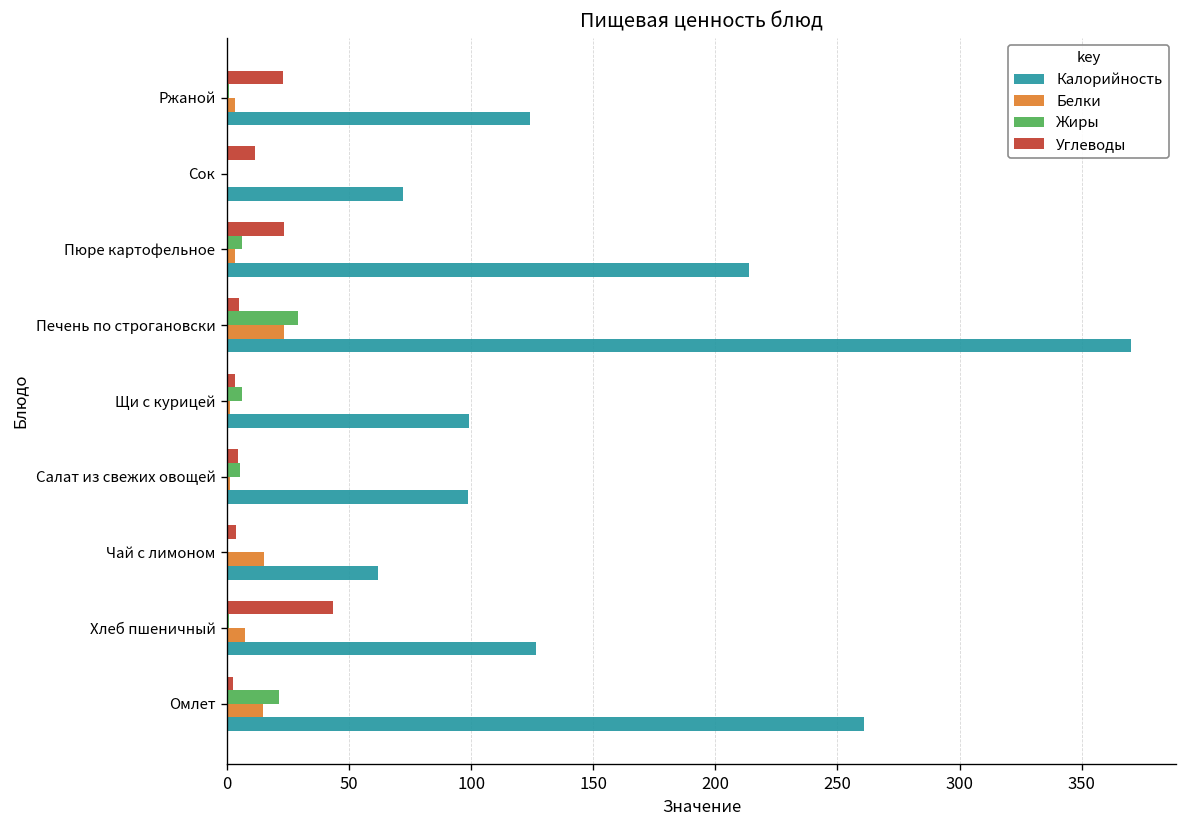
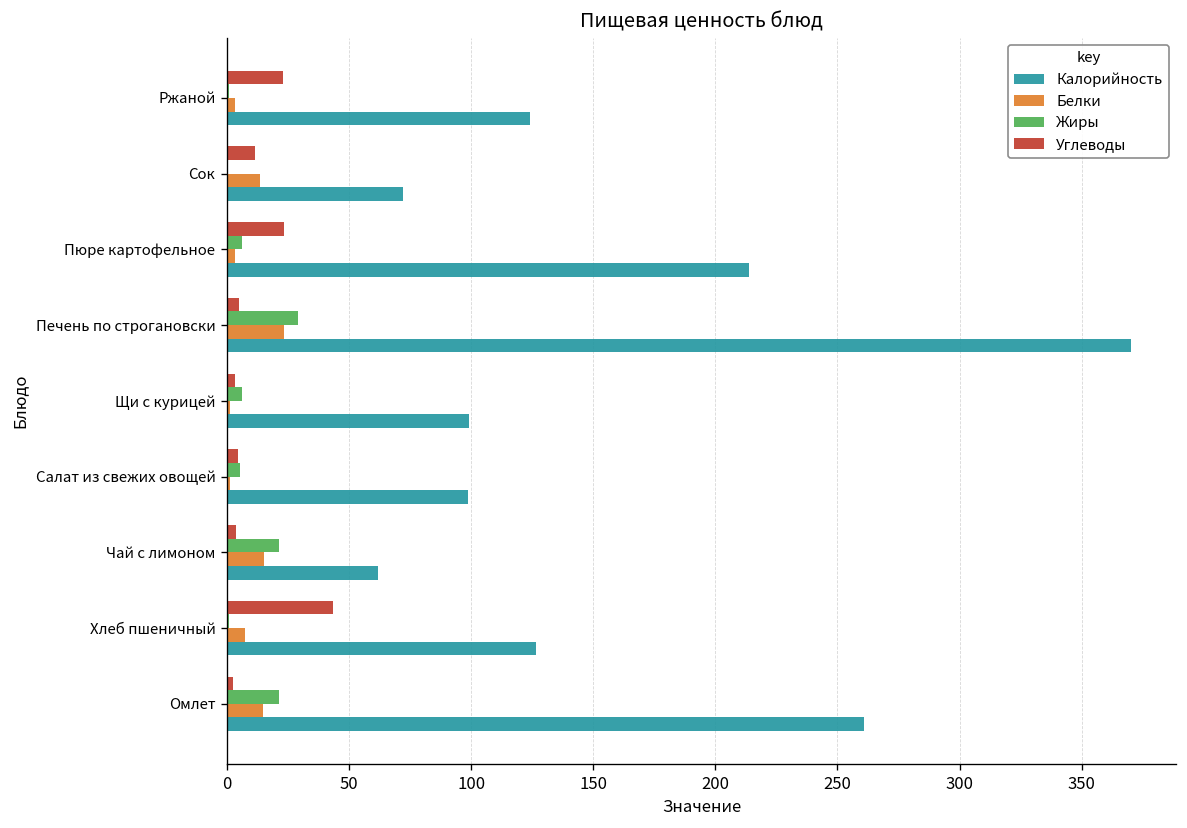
Белки, Сок: 0 -> 13
Жиры, Чай с лимоном: 0 -> 21
